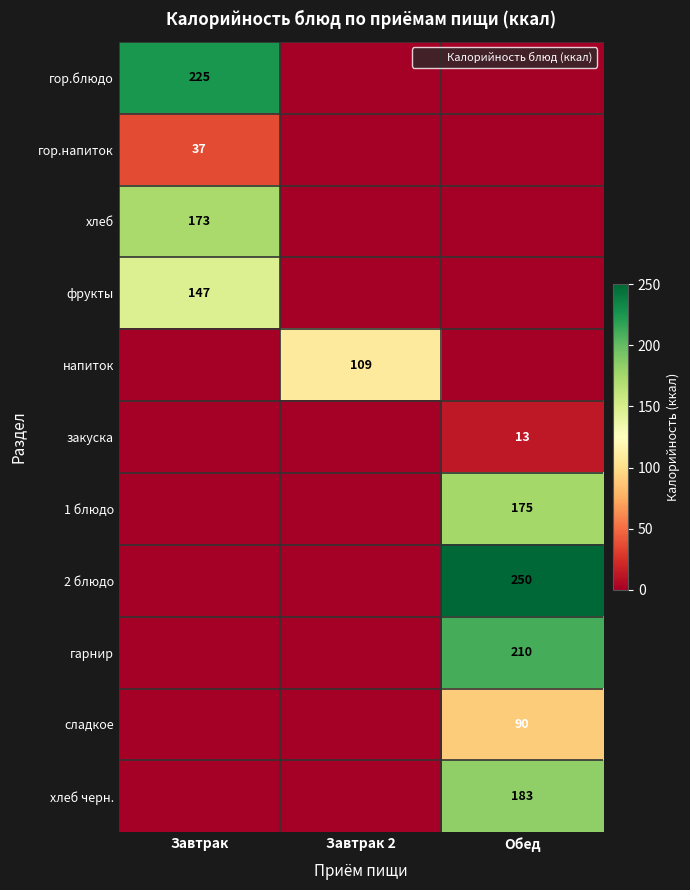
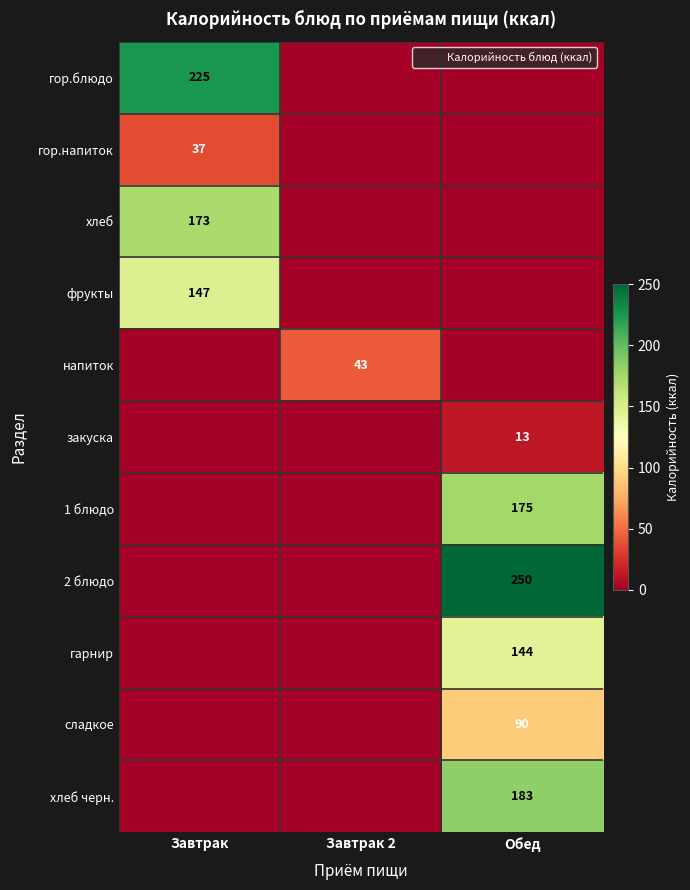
напиток, Завтрак 2: 109 -> 43
гарнир, Обед: 210 -> 144
